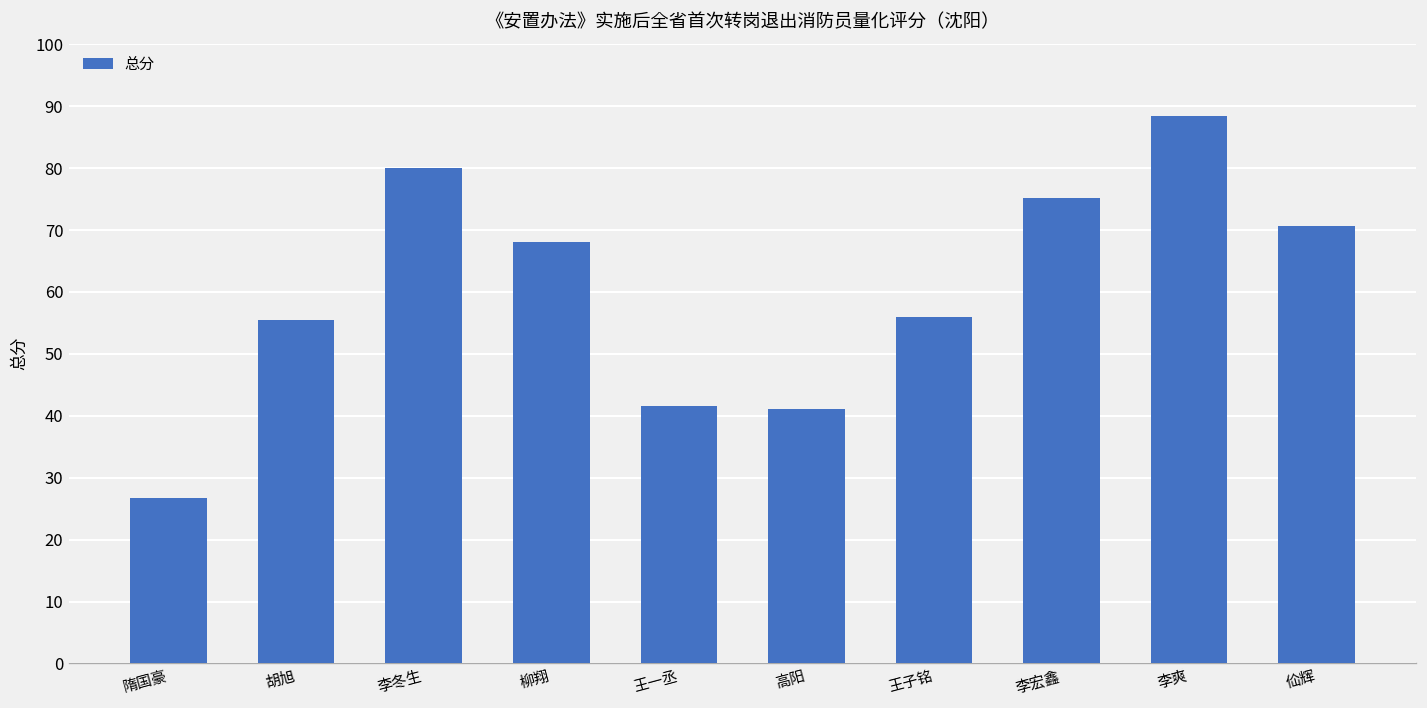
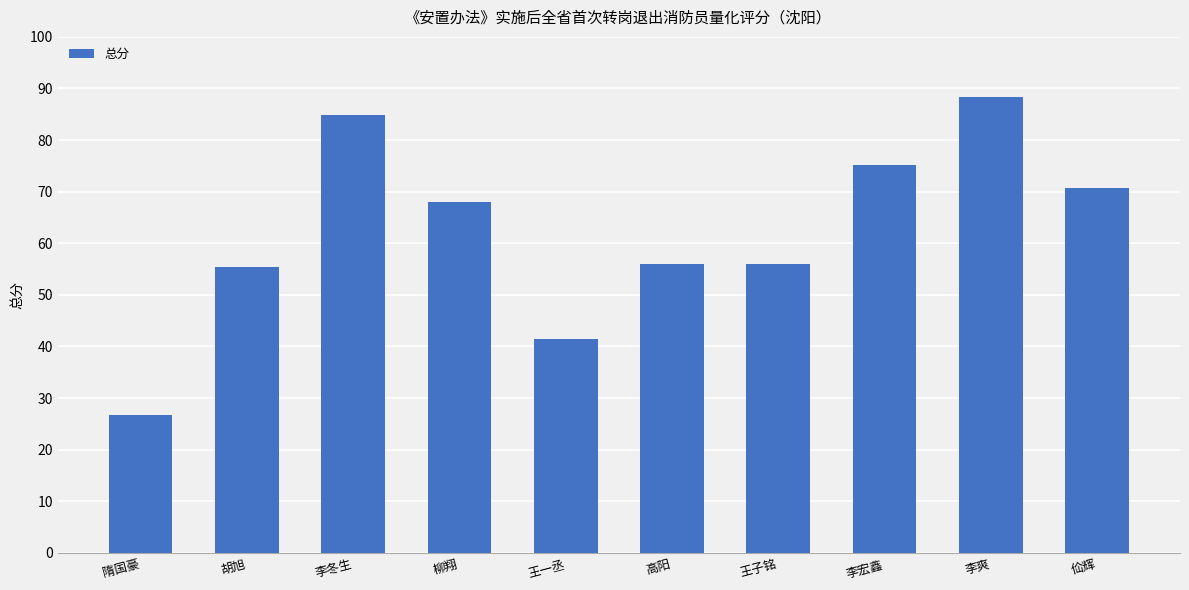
李冬生: 80 -> 85
高阳: 41 -> 56
